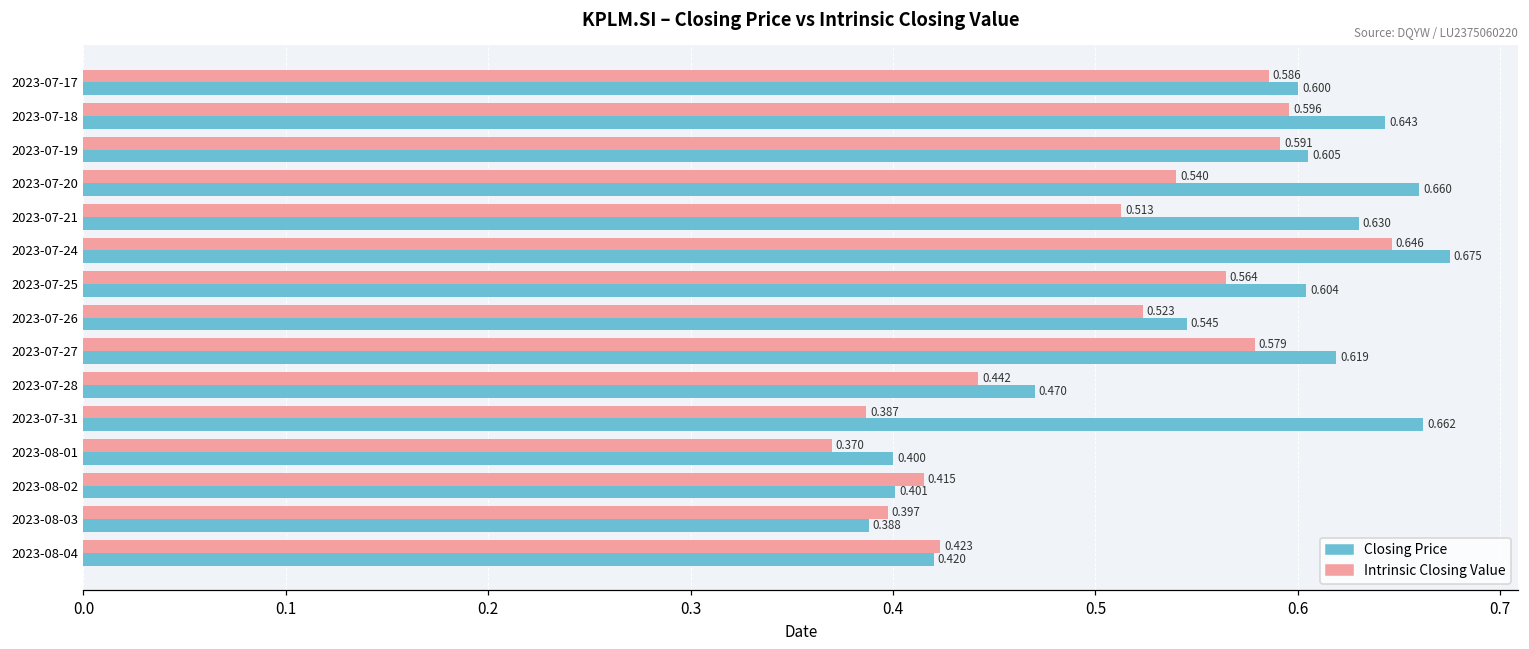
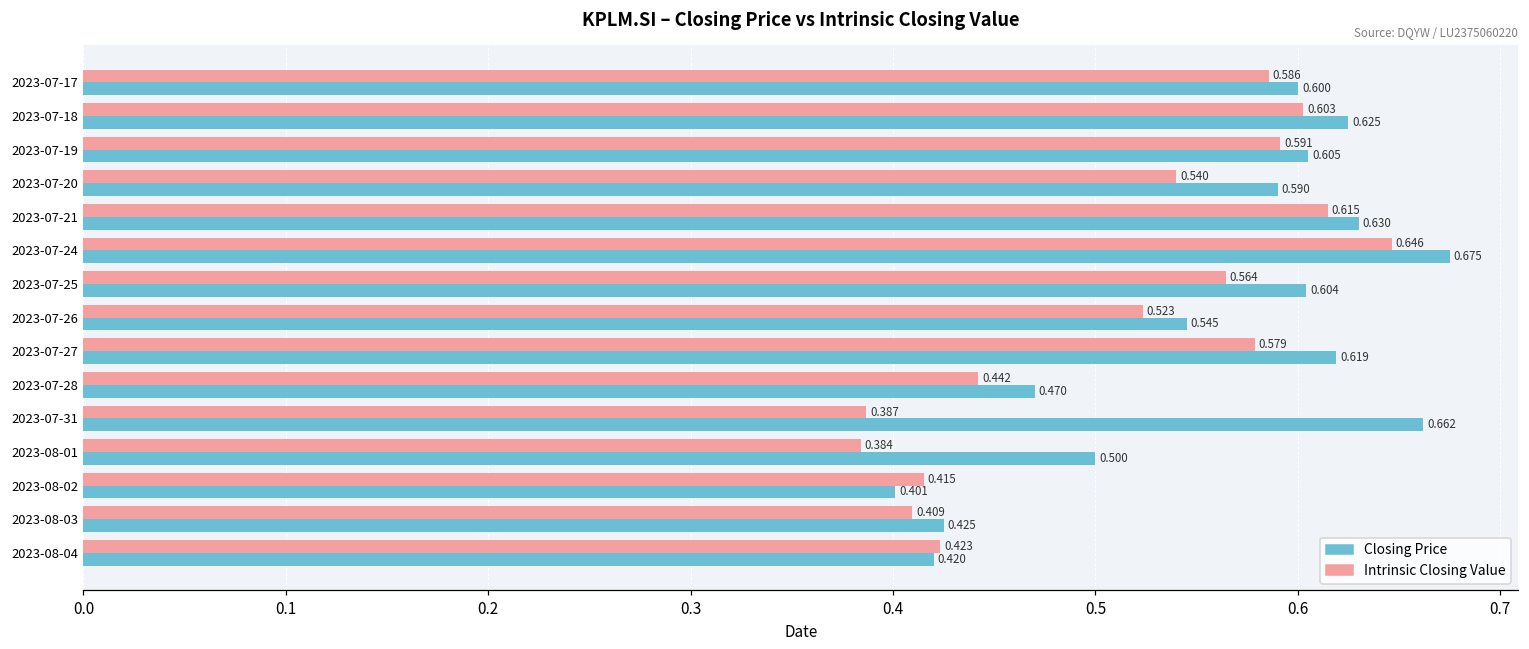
Intrinsic Closing Value, 2023-07-18: 0.596 -> 0.603
Closing Price, 2023-07-18: 0.643 -> 0.625
Closing Price, 2023-07-20: 0.660 -> 0.590
Intrinsic Closing Value, 2023-07-21: 0.513 -> 0.615
Intrinsic Closing Value, 2023-08-01: 0.370 -> 0.384
Closing Price, 2023-08-01: 0.400 -> 0.500
Intrinsic Closing Value, 2023-08-03: 0.397 -> 0.409
Closing Price, 2023-08-03: 0.388 -> 0.425
